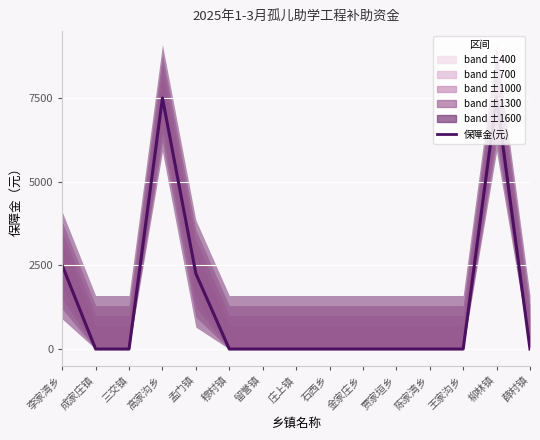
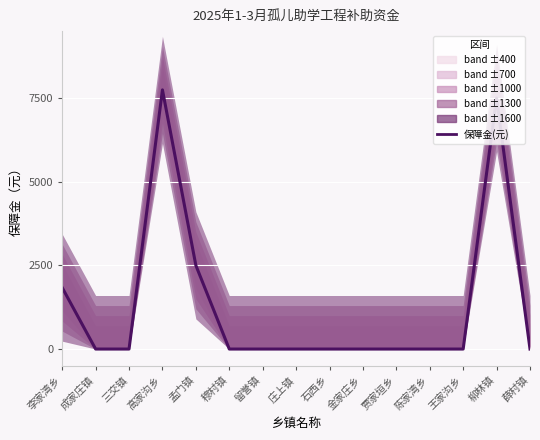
保障金(元), 李家湾乡: 2500 -> 1800
保障金(元), 高家沟乡: 7500 -> 7700
保障金(元), 孟门镇: 2300 -> 2500
